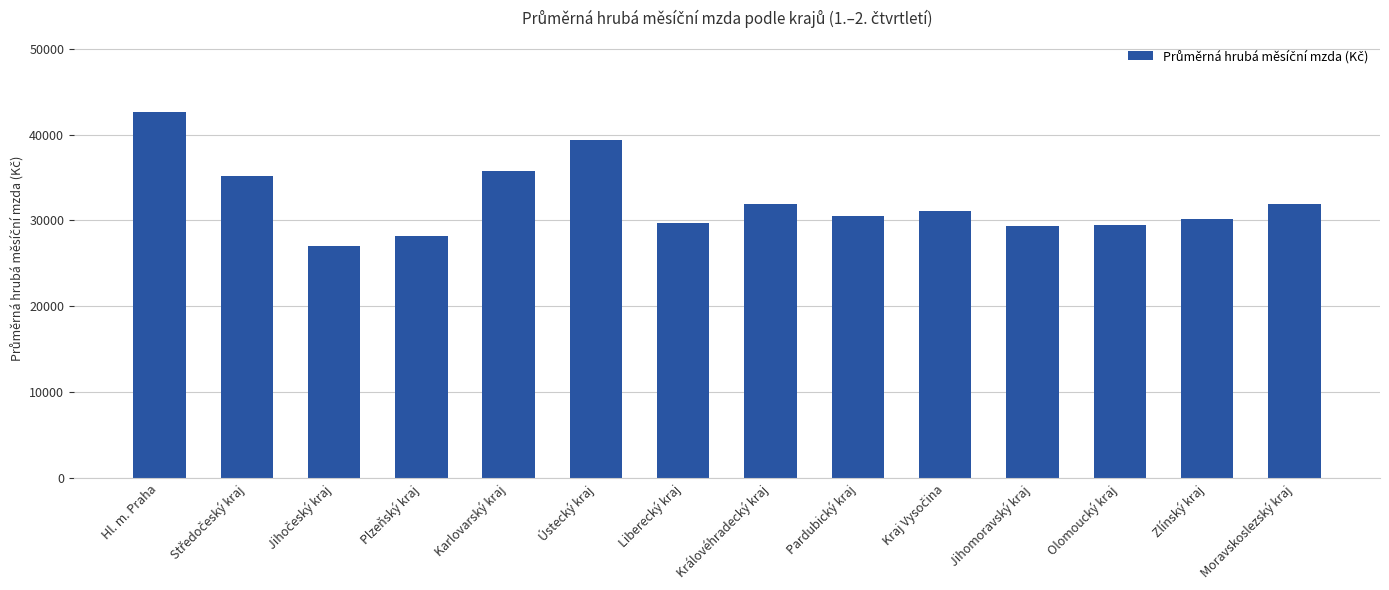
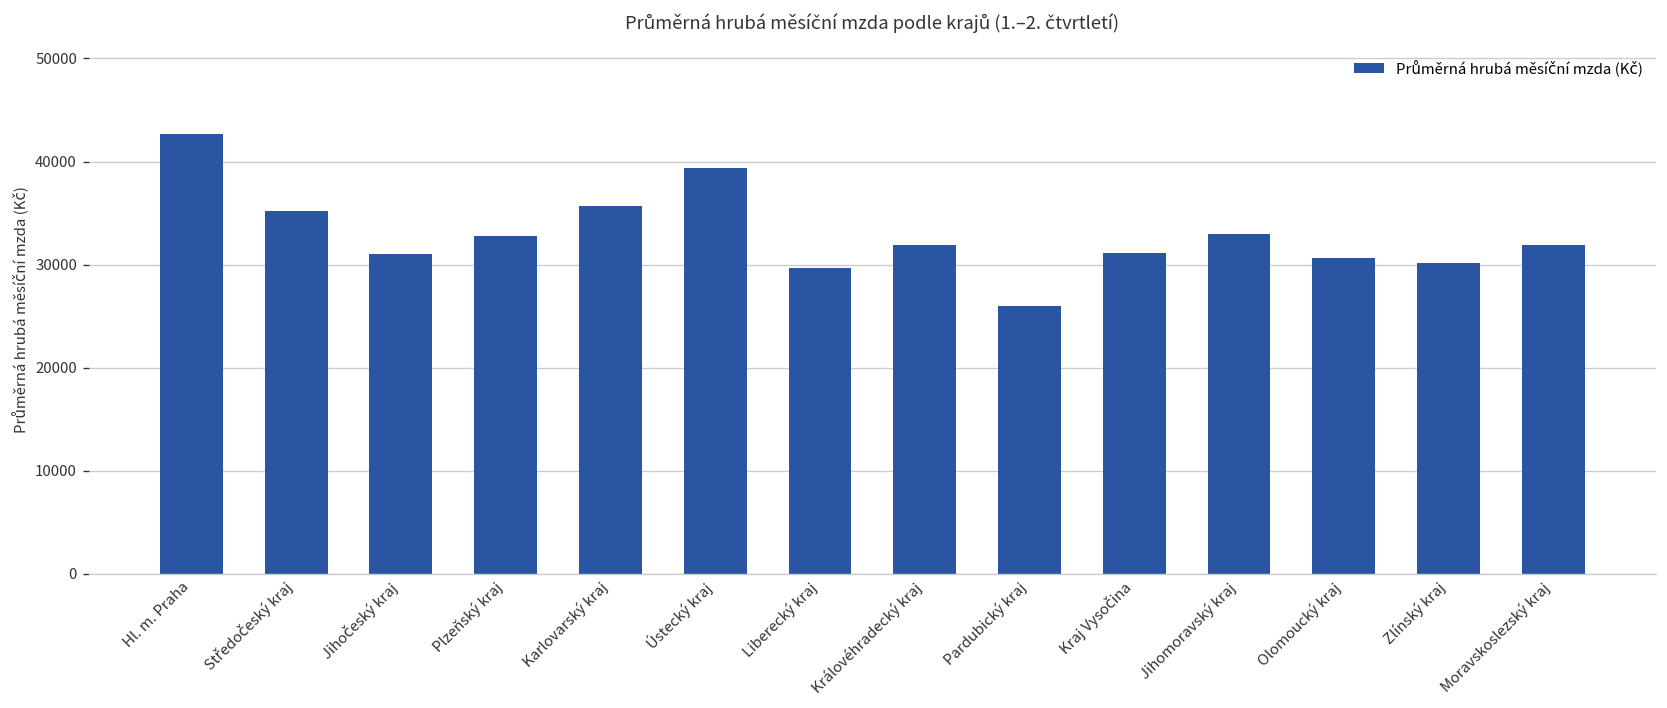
Jihočeský kraj: 27000 -> 31000
Plzeňský kraj: 28000 -> 33000
Pardubický kraj: 30000 -> 26000
Jihomoravský kraj: 29000 -> 33000
Olomoucký kraj: 29000 -> 31000
